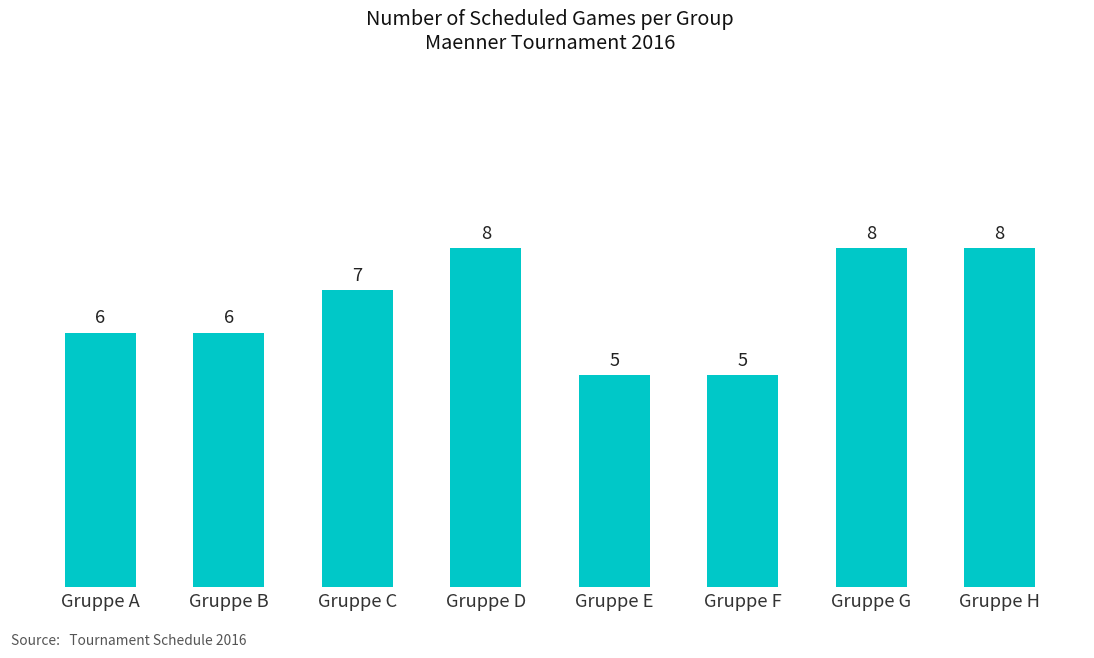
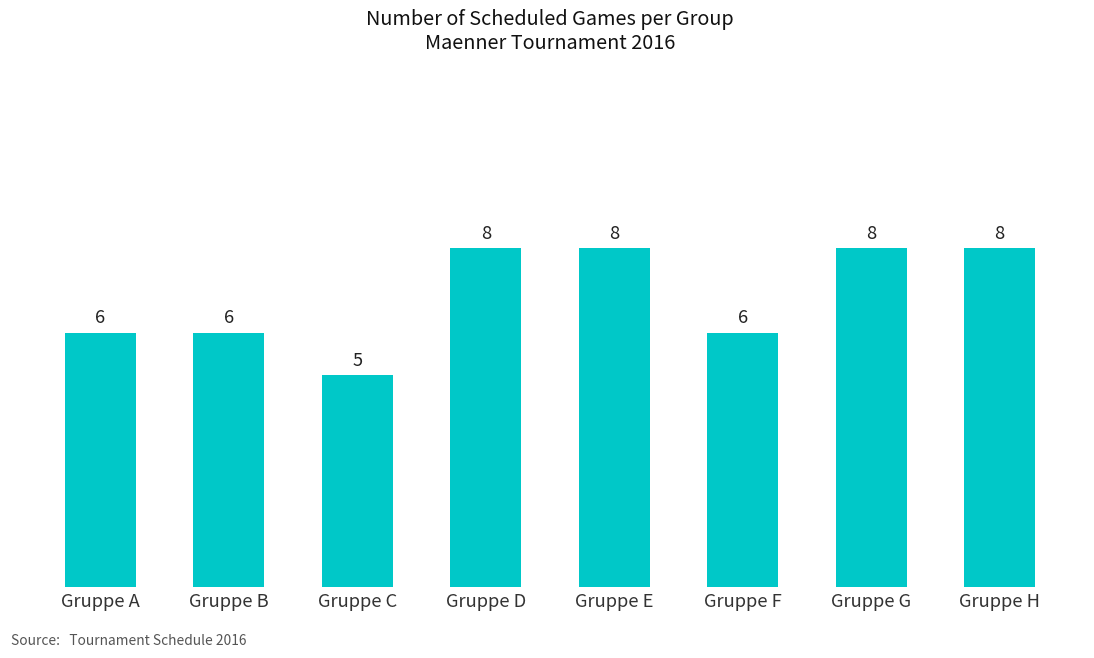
Gruppe C: 7 -> 5
Gruppe E: 5 -> 8
Gruppe F: 5 -> 6
